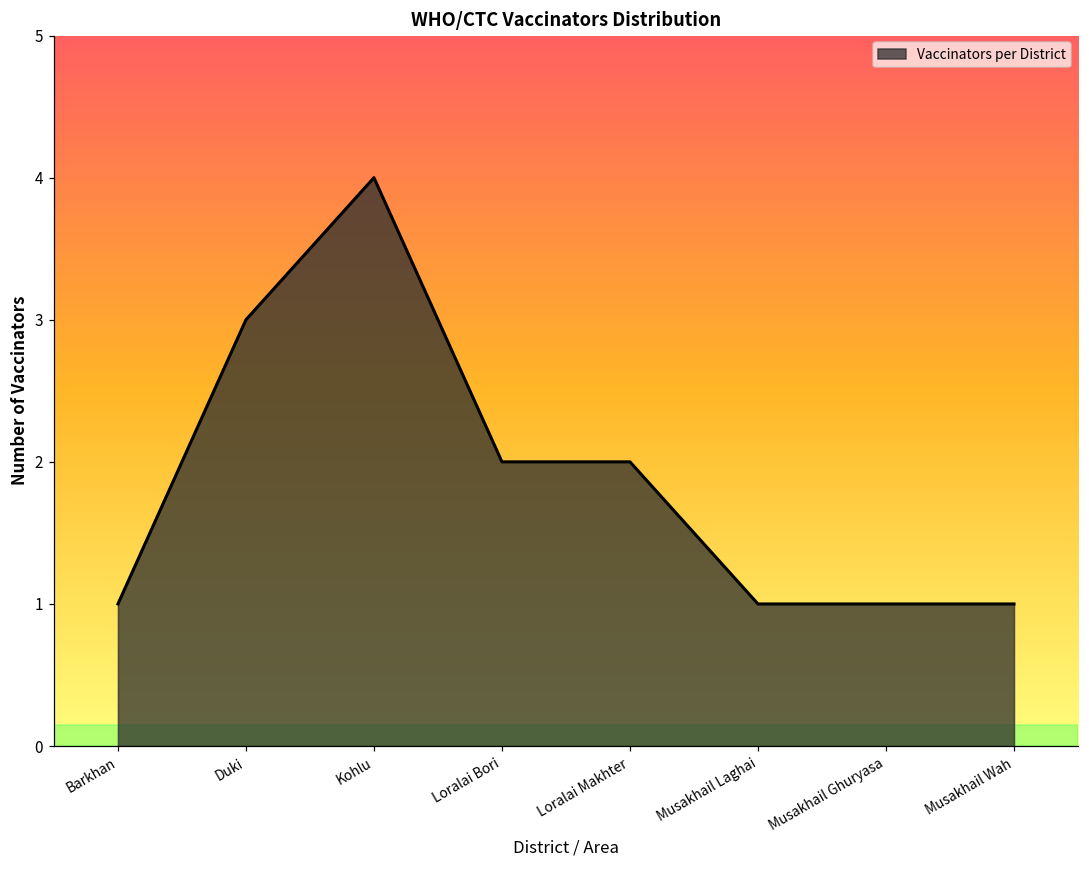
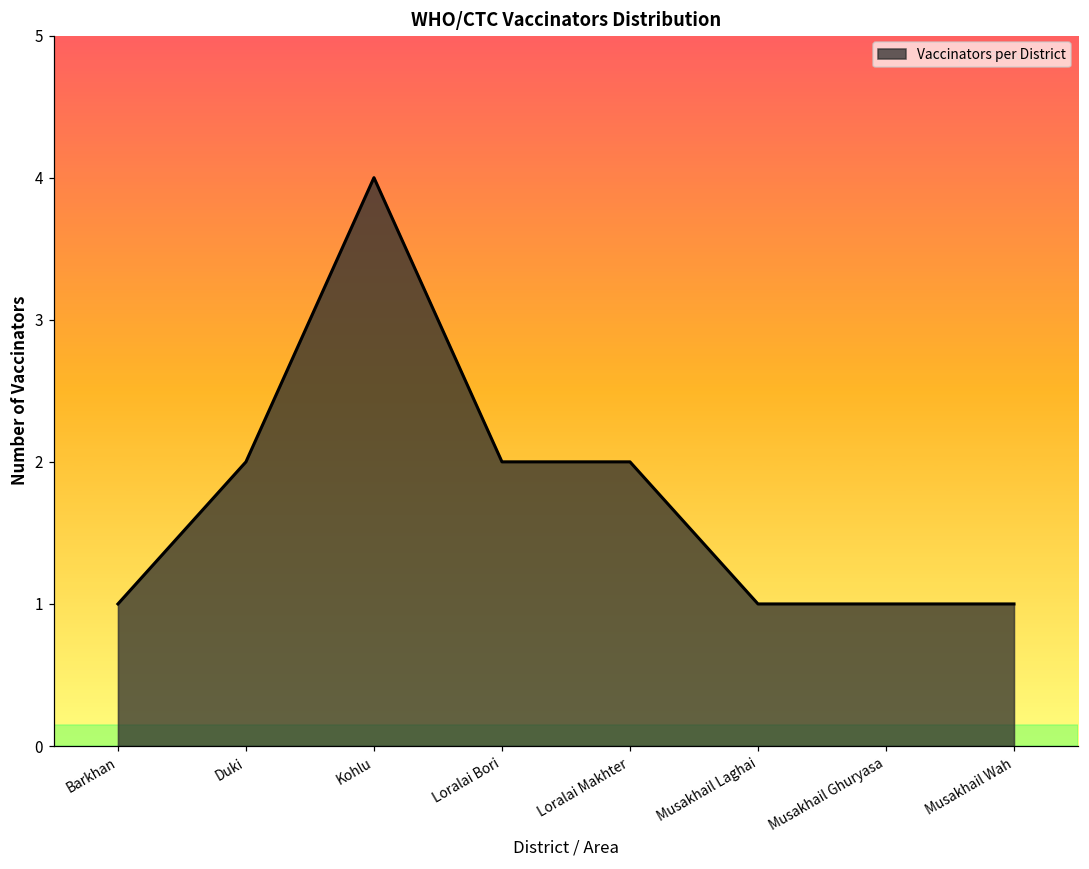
Duki: 3 -> 2
